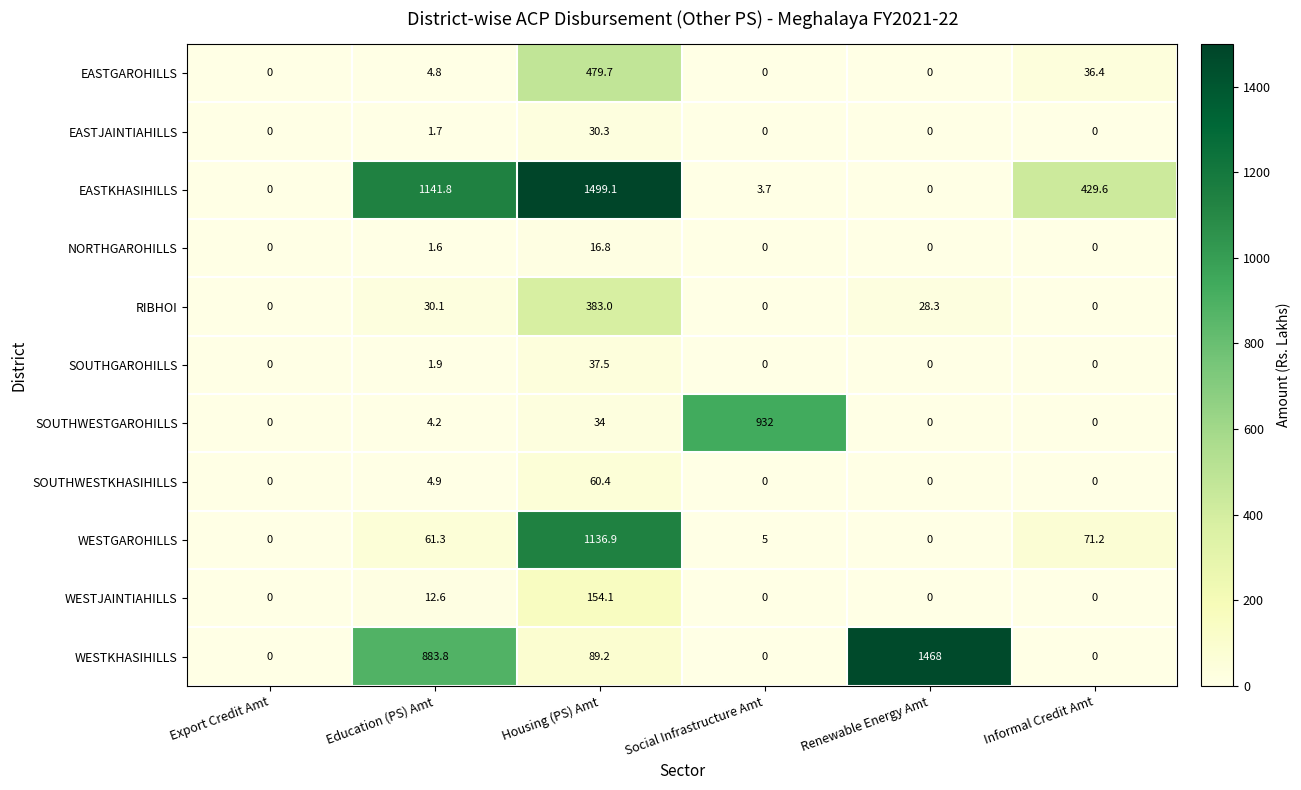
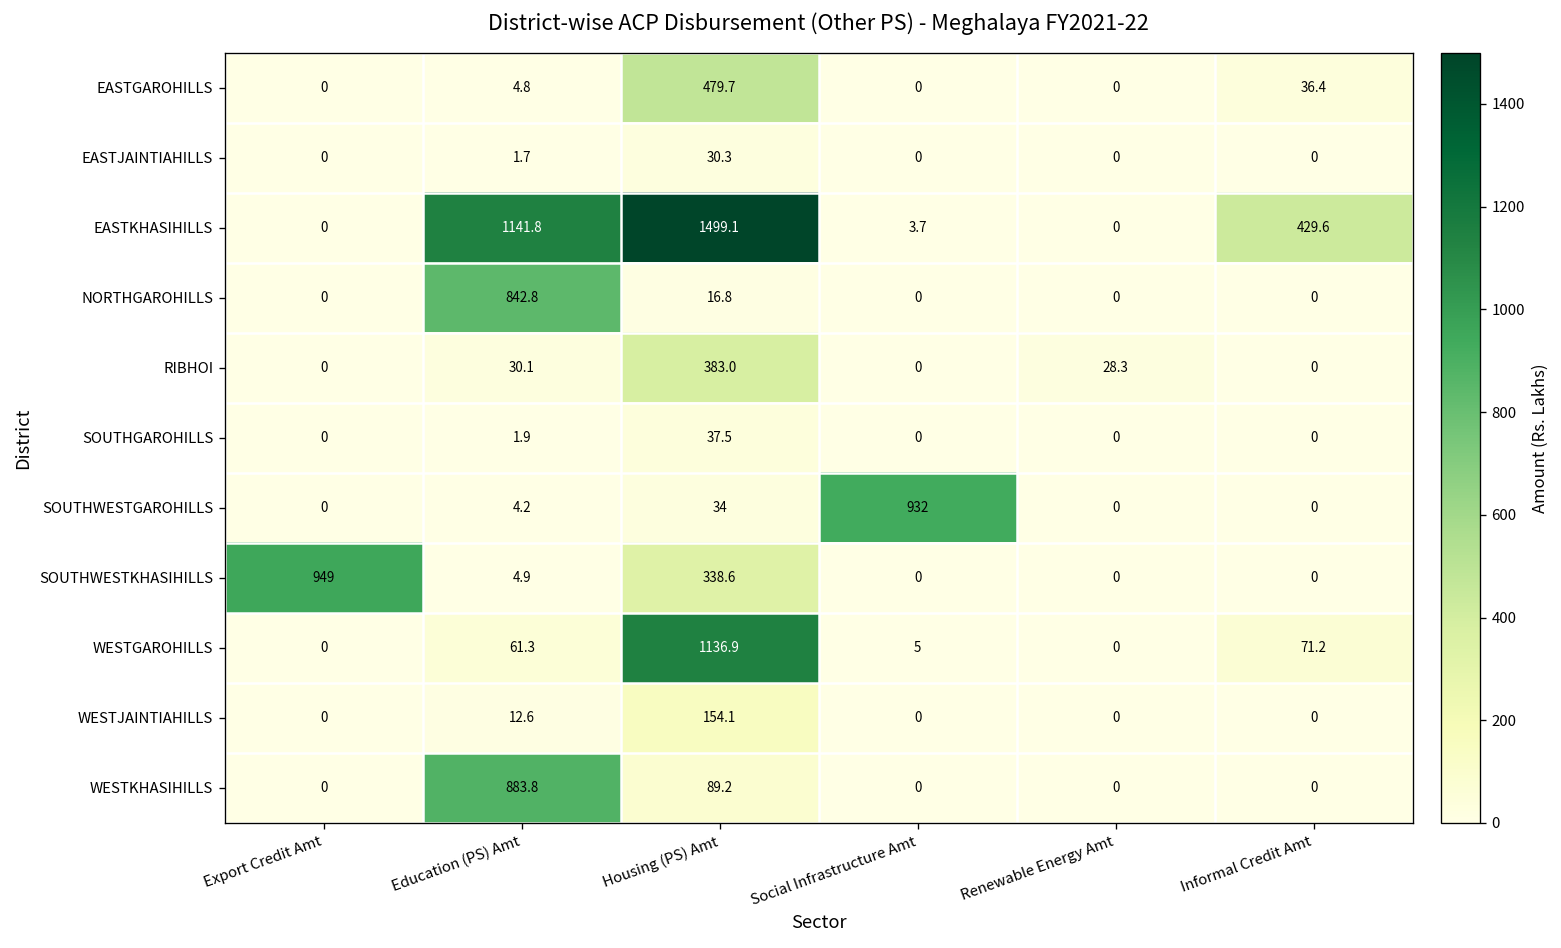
NORTHGAROHILLS, Education (PS) Amt: 1.6 -> 842.8
SOUTHWESTKHASIHILLS, Export Credit Amt: 0 -> 949
SOUTHWESTKHASIHILLS, Housing (PS) Amt: 60.4 -> 338.6
WESTKHASIHILLS, Renewable Energy Amt: 1468 -> 0
